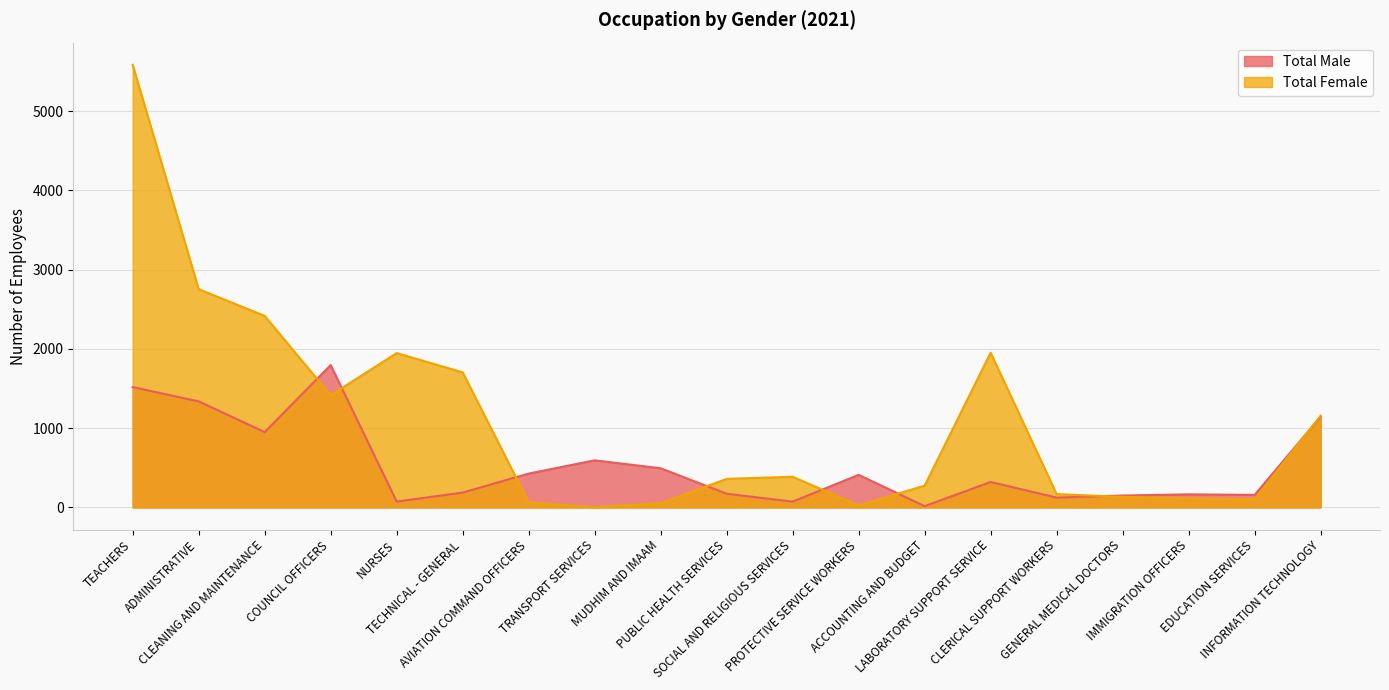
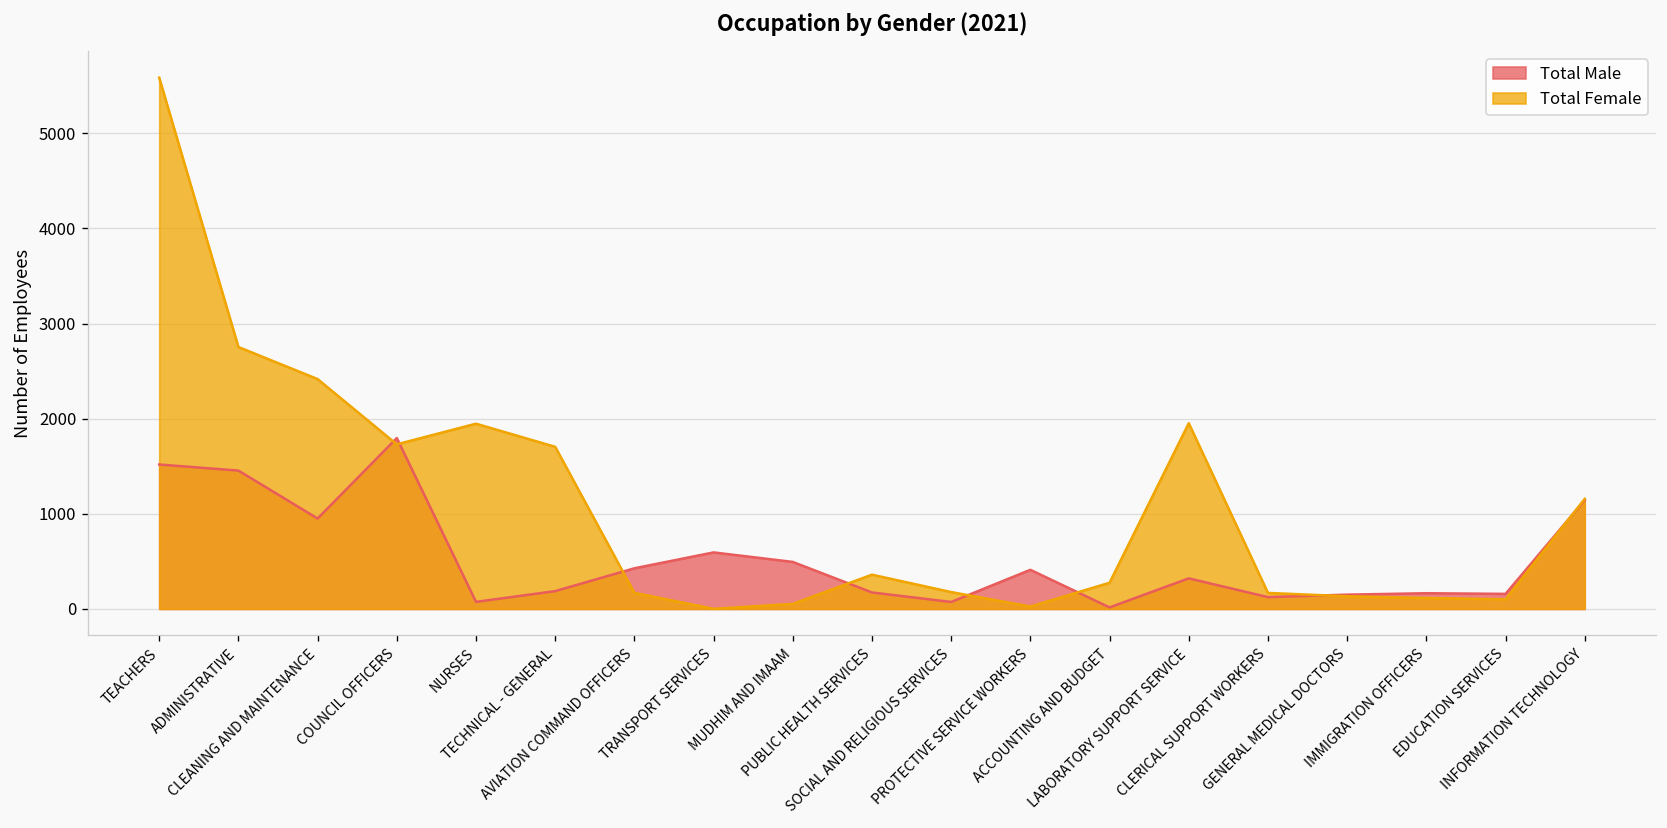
Total Male, ADMINISTRATIVE: 1300 -> 1500
Total Female, COUNCIL OFFICERS: 1400 -> 1700
Total Female, AVIATION COMMAND OFFICERS: 100 -> 200
Total Female, SOCIAL AND RELIGIOUS SERVICES: 400 -> 200
